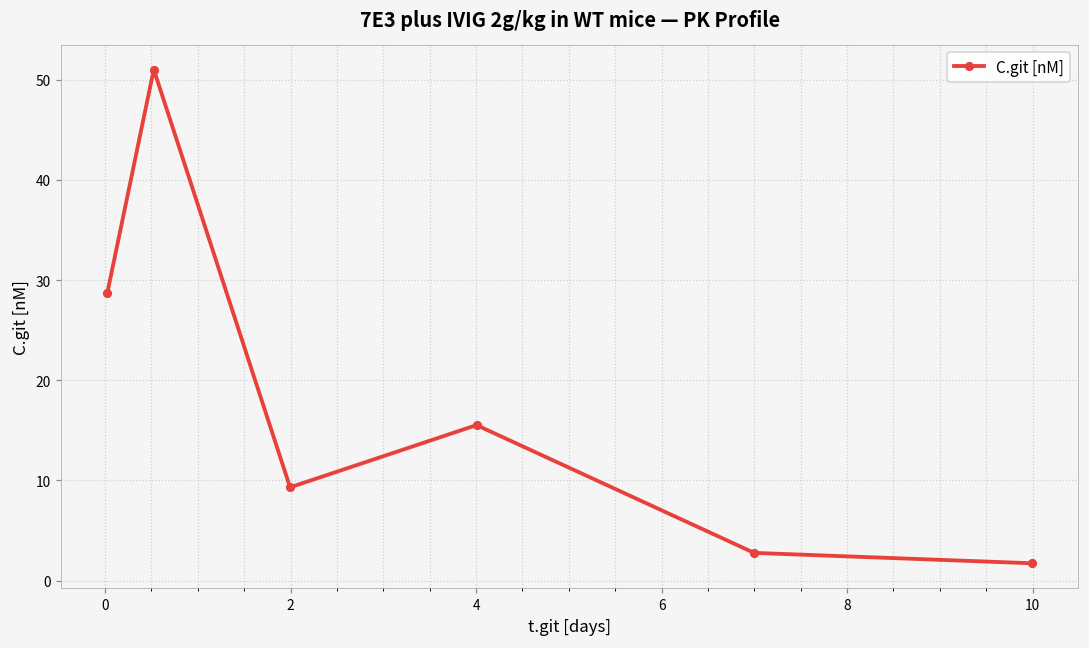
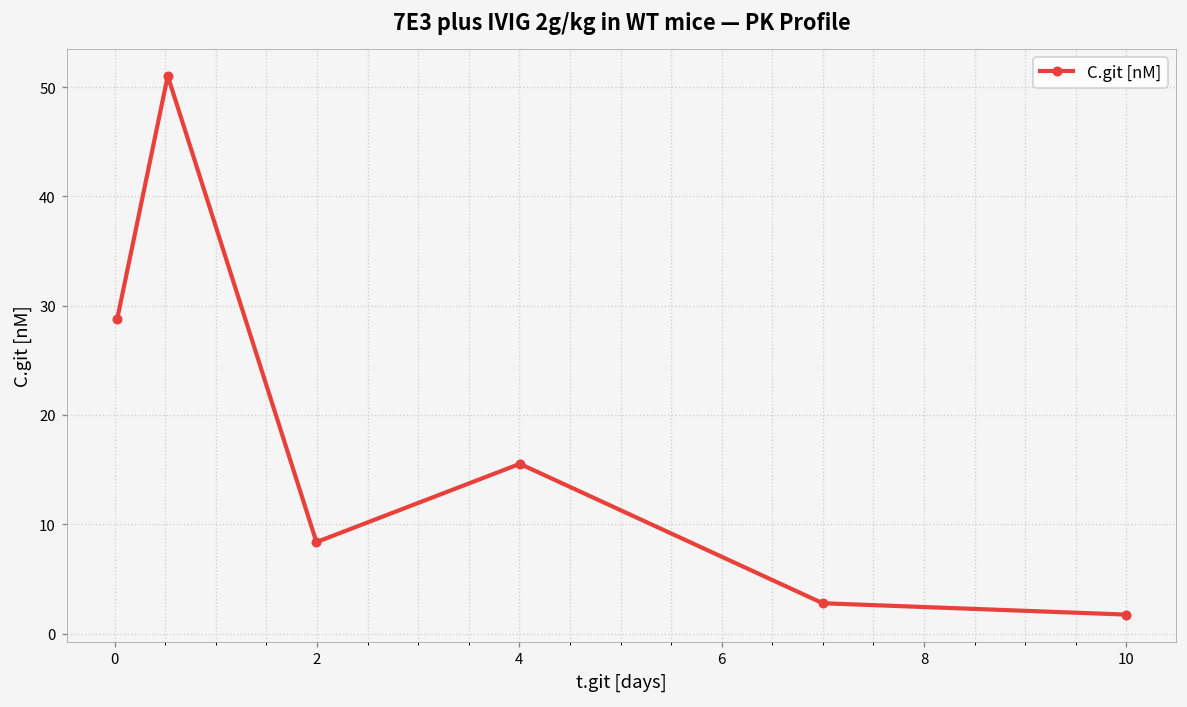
2: 9 -> 8
